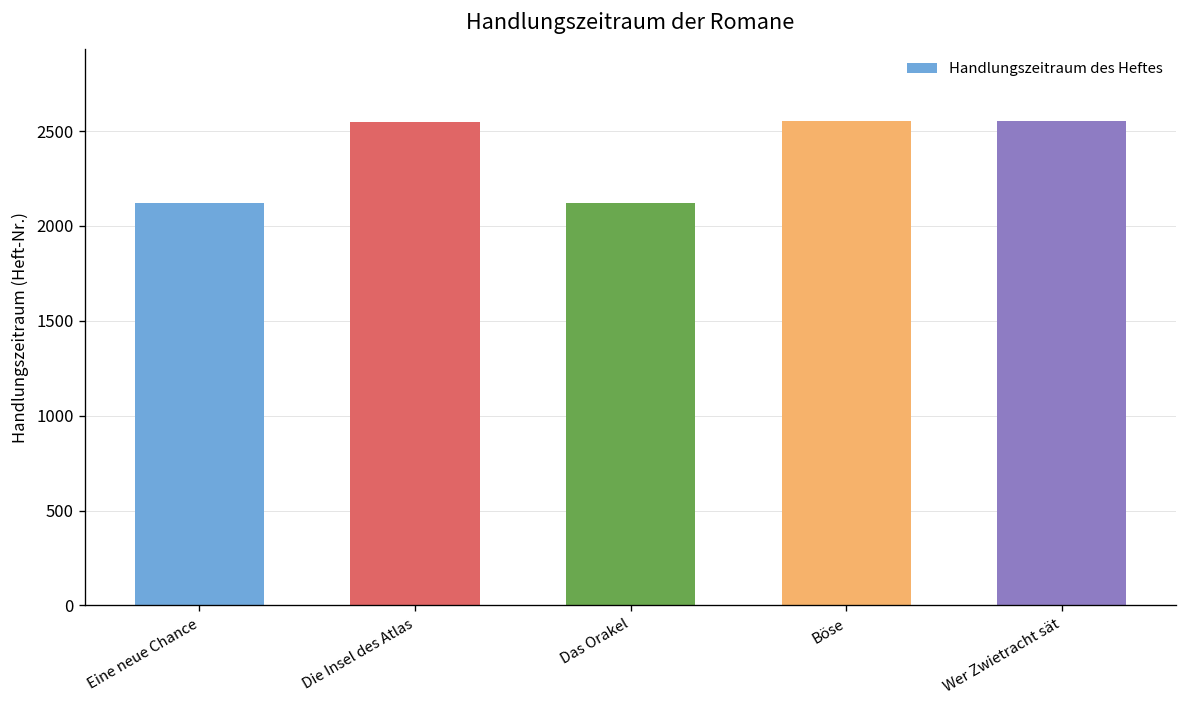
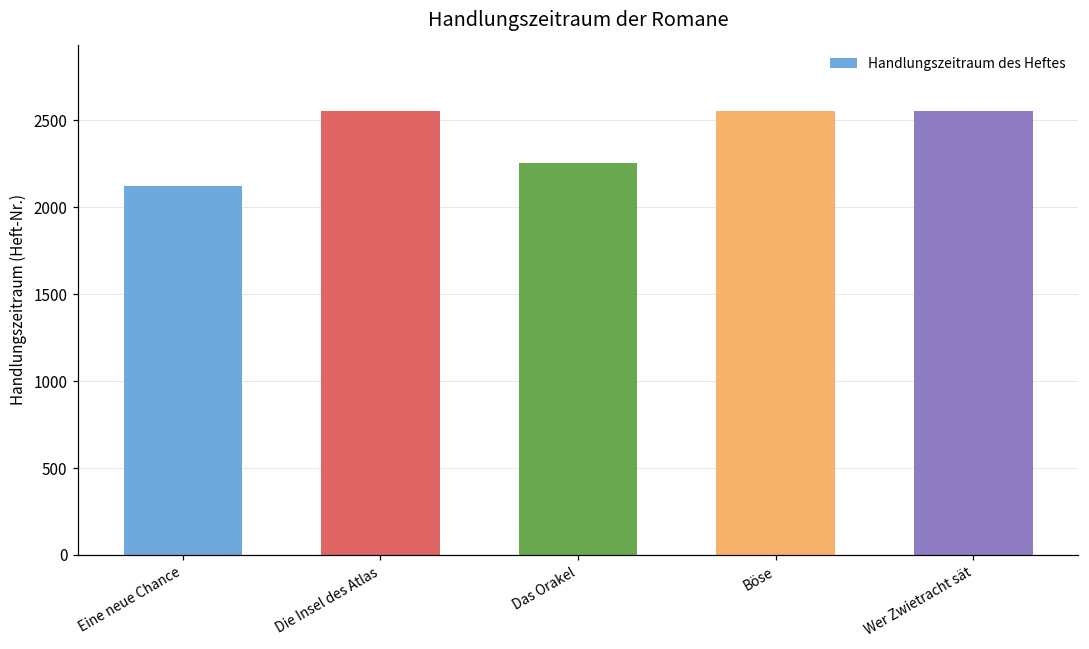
Das Orakel: 2120 -> 2250
